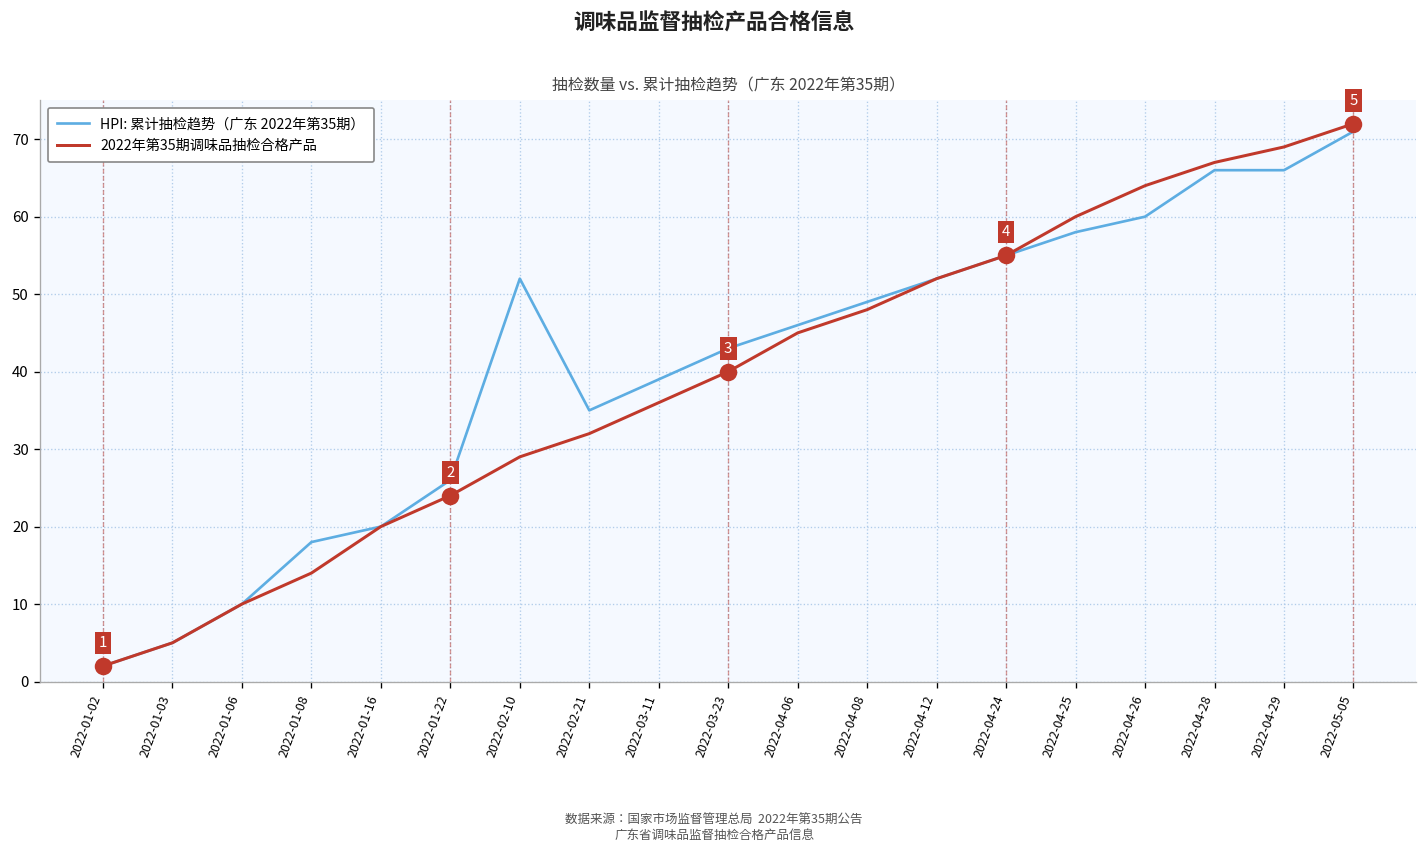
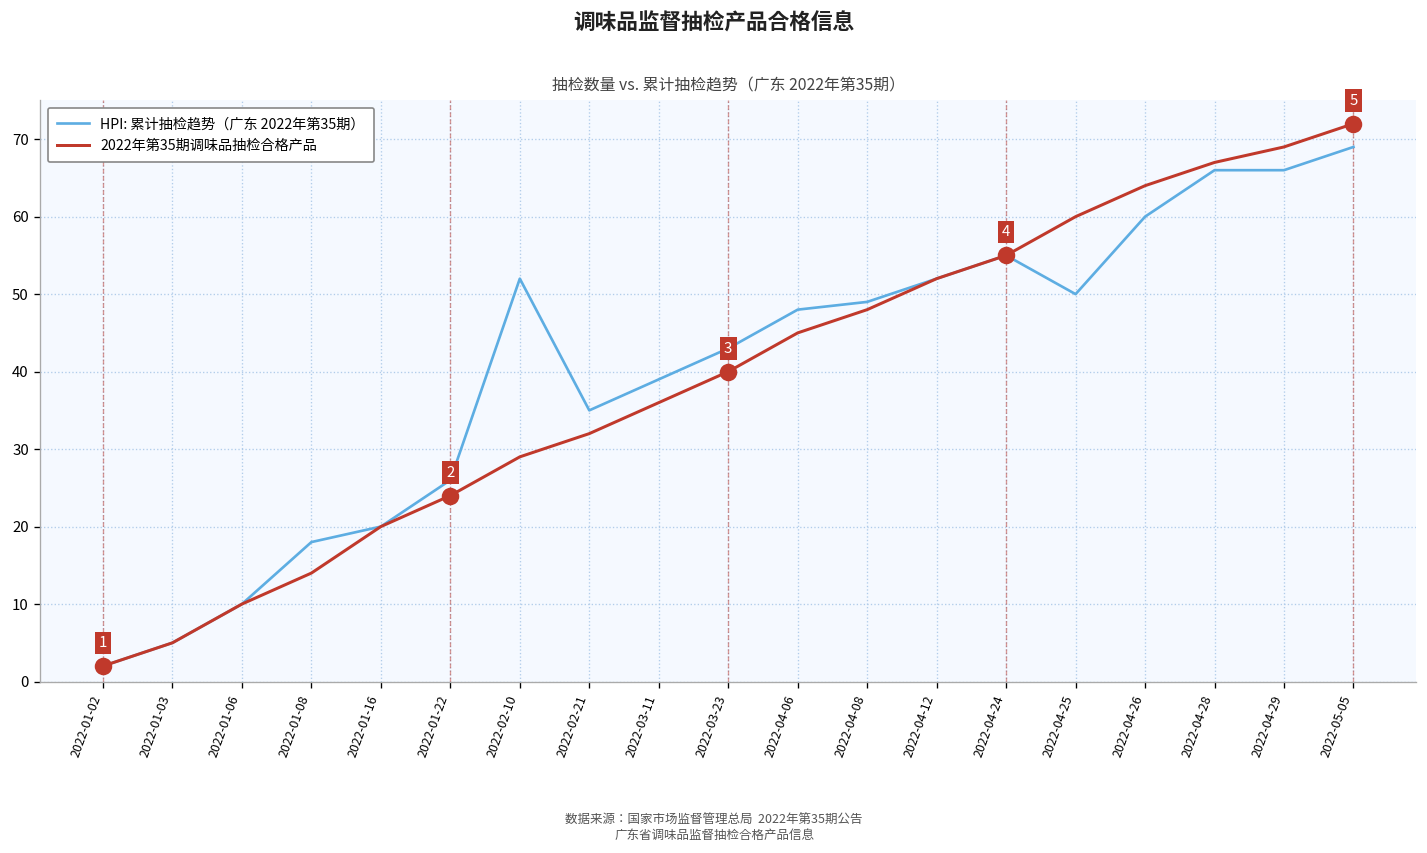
HPI: 累计抽检趋势（广东 2022年第35期）, 2022-04-06: 46 -> 48
HPI: 累计抽检趋势（广东 2022年第35期）, 2022-04-25: 58 -> 50
HPI: 累计抽检趋势（广东 2022年第35期）, 2022-05-05: 71 -> 69
